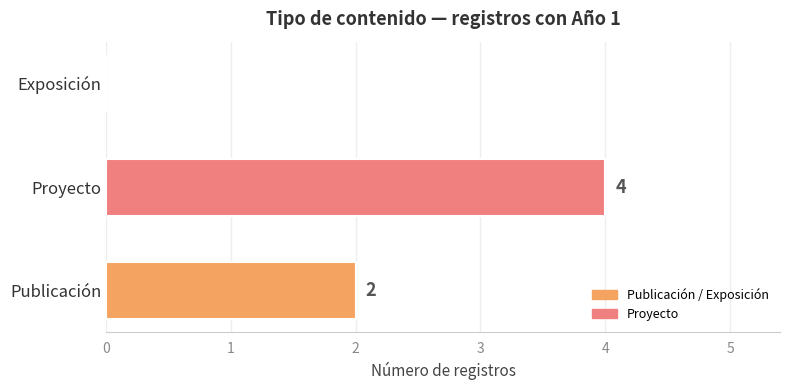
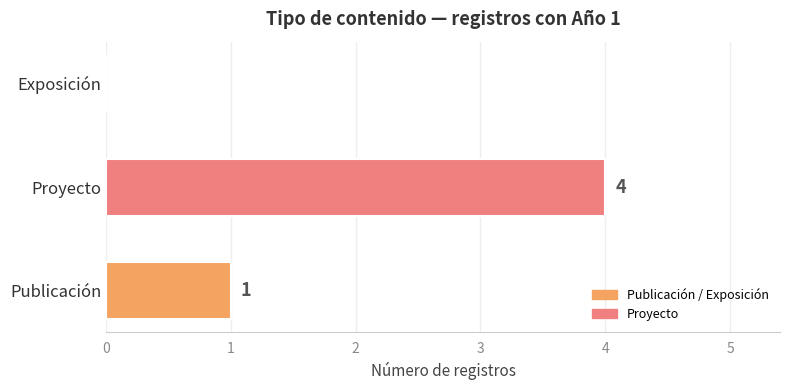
Publicación: 2 -> 1
